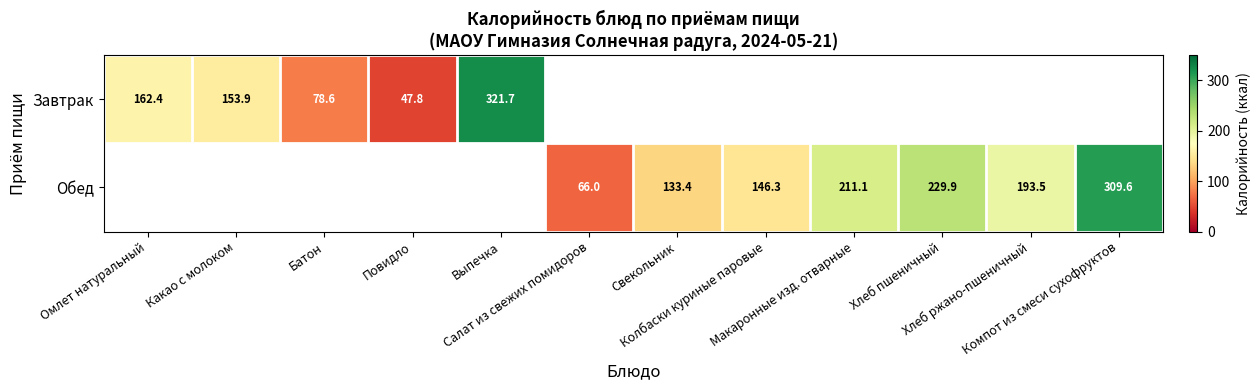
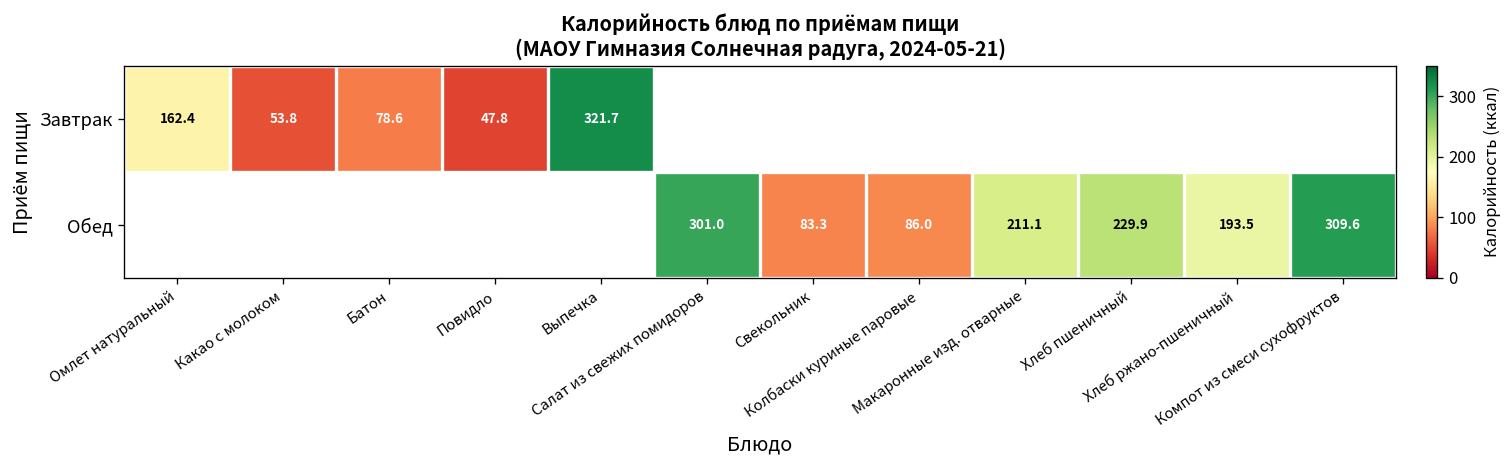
Завтрак, Какао с молоком: 153.9 -> 53.8
Обед, Салат из свежих помидоров: 66.0 -> 301.0
Обед, Свекольник: 133.4 -> 83.3
Обед, Колбаски куриные паровые: 146.3 -> 86.0
